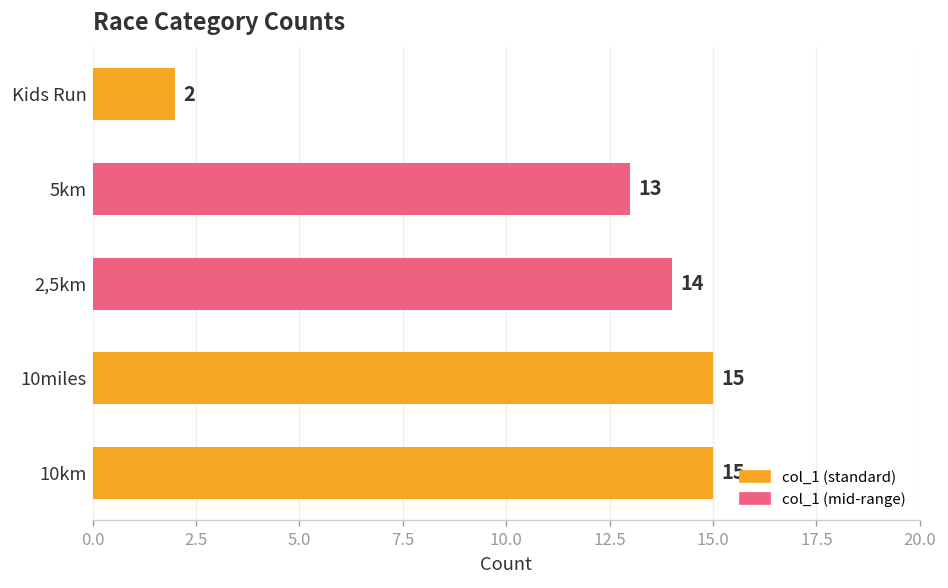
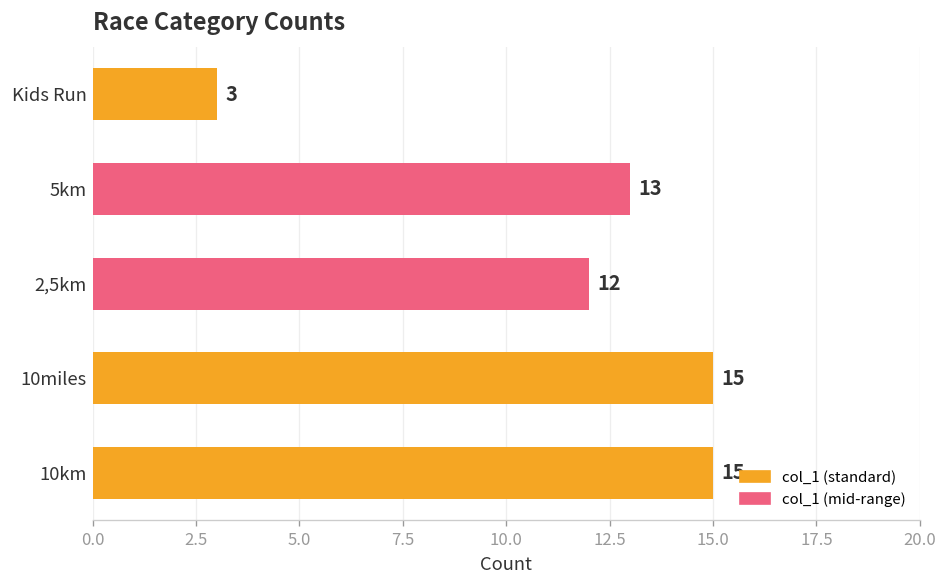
Kids Run: 2 -> 3
2,5km: 14 -> 12
